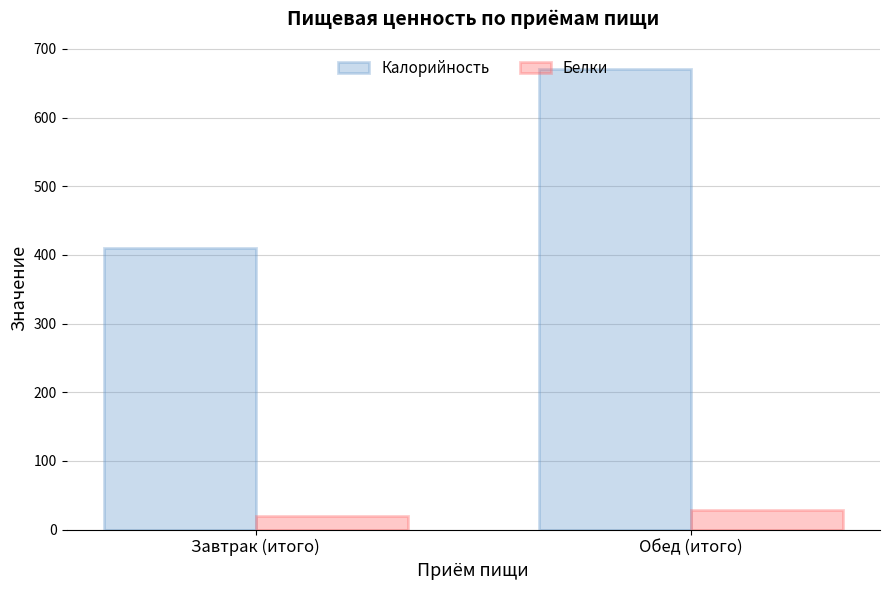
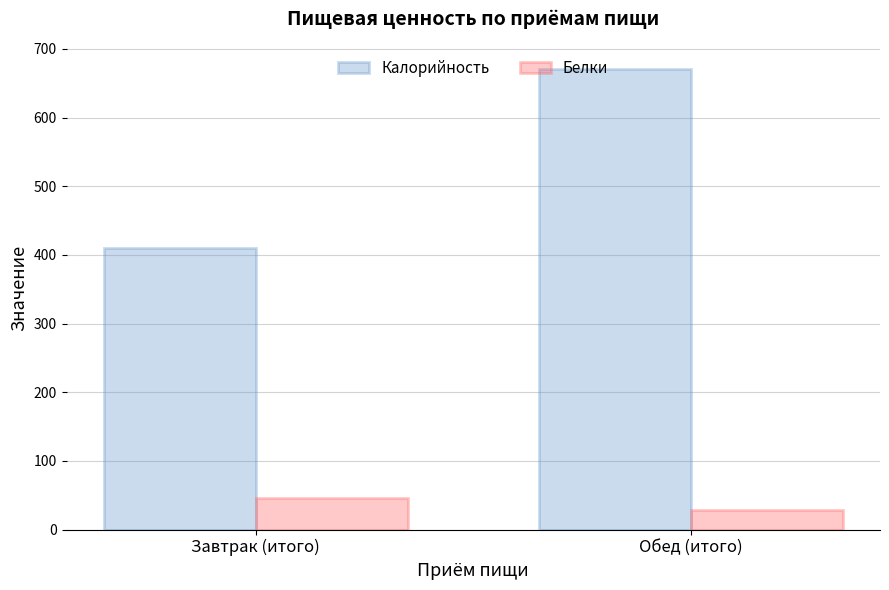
Белки, Завтрак (итого): 20 -> 50
